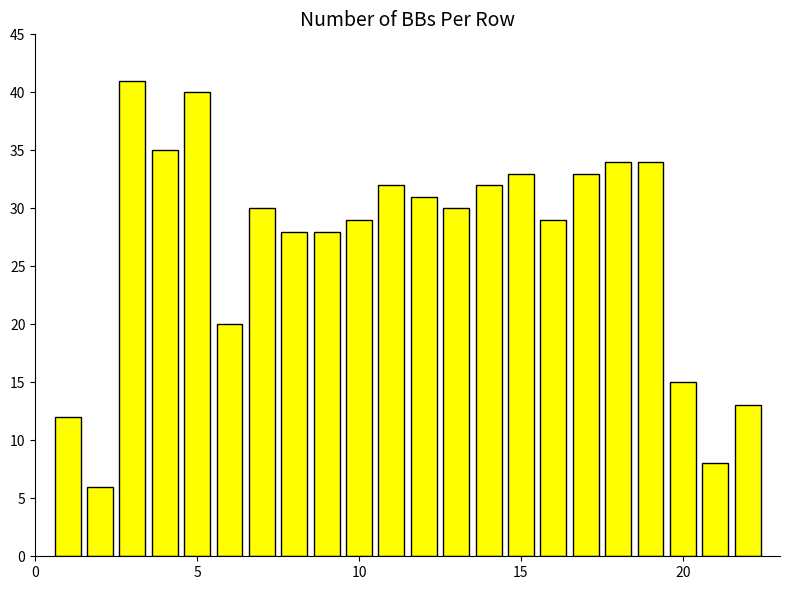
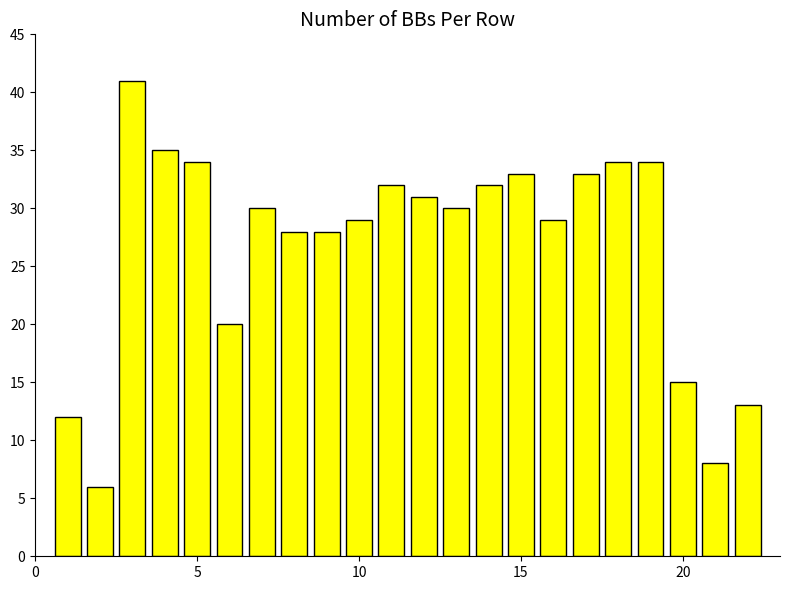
5: 40 -> 34
